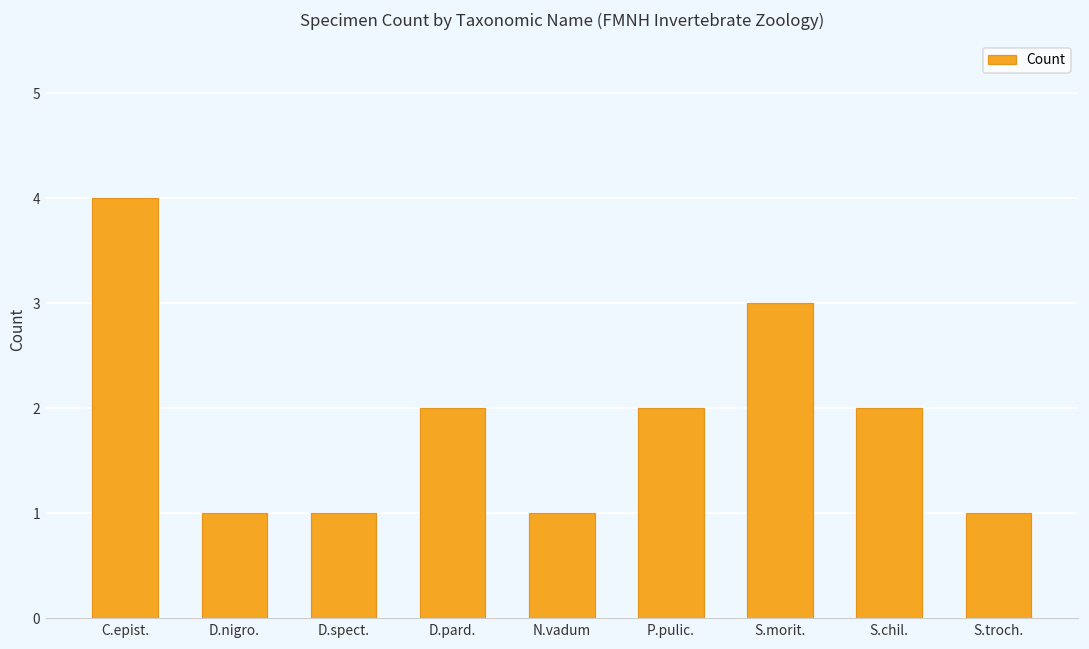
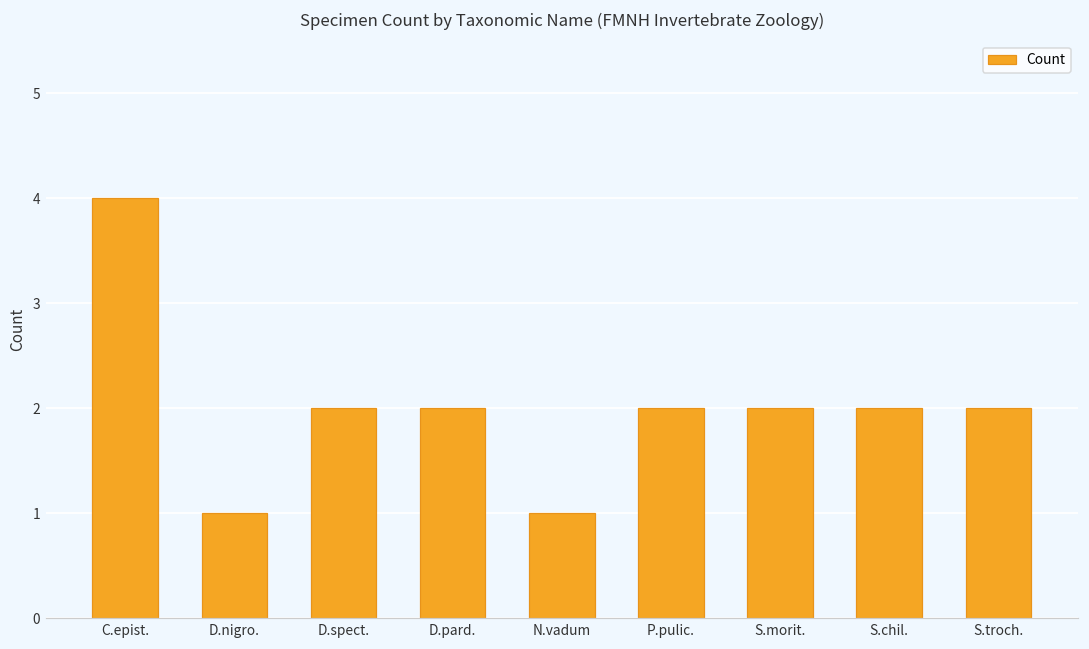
D.spect.: 1 -> 2
S.morit.: 3 -> 2
S.troch.: 1 -> 2
